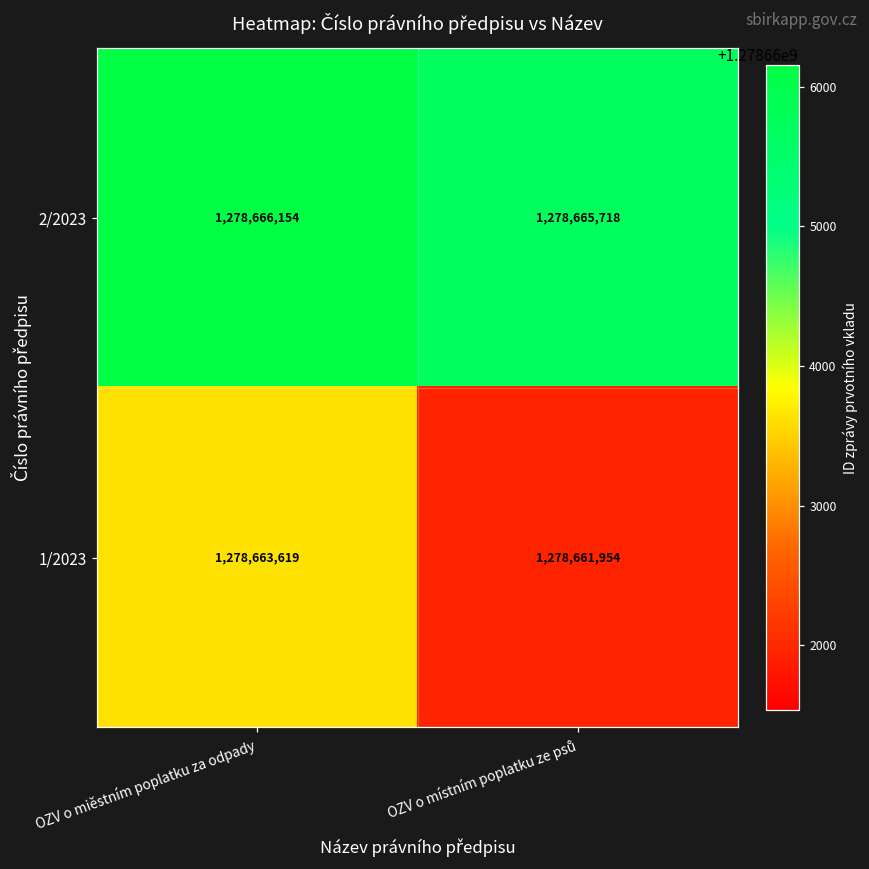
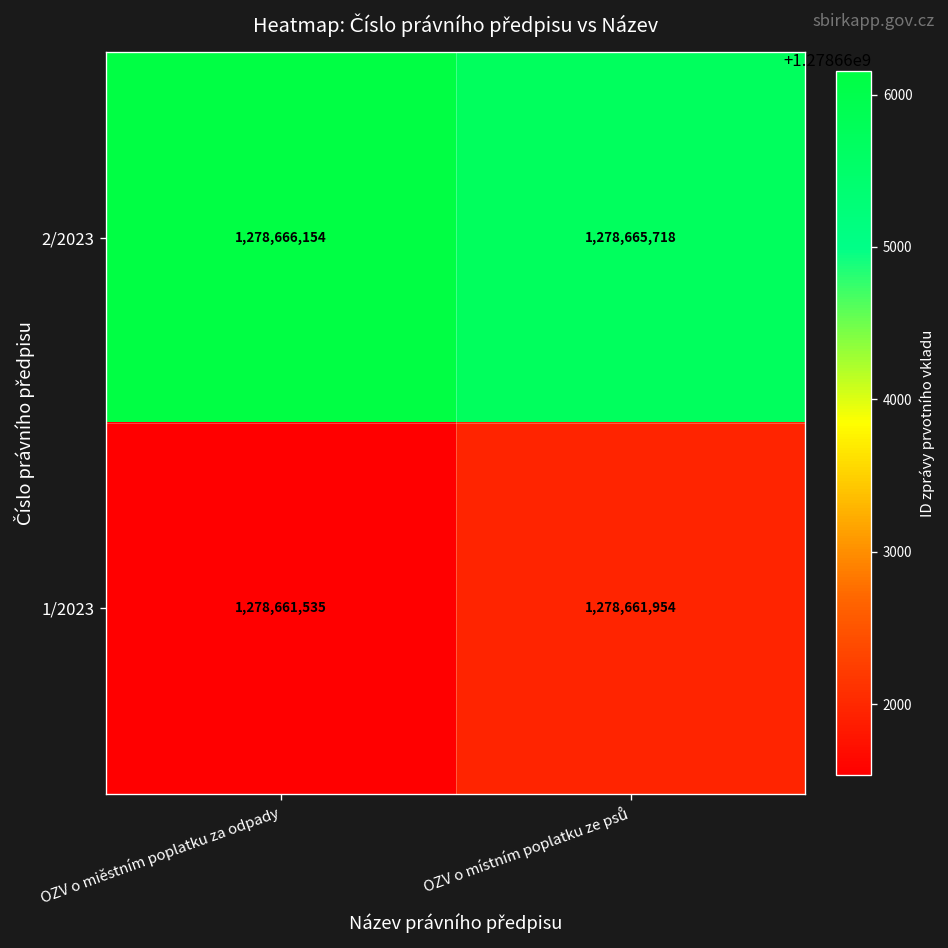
1/2023, OZV o miěstním poplatku za odpady: 1,278,663,619 -> 1,278,661,535
